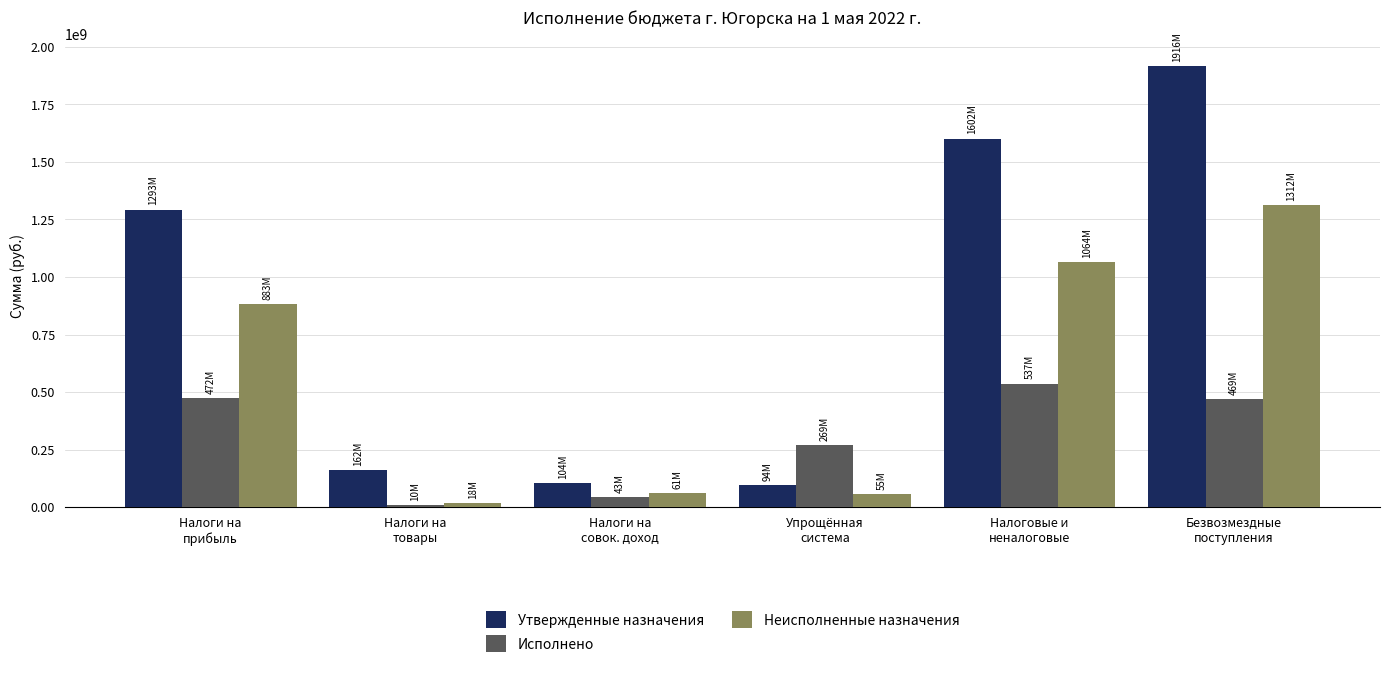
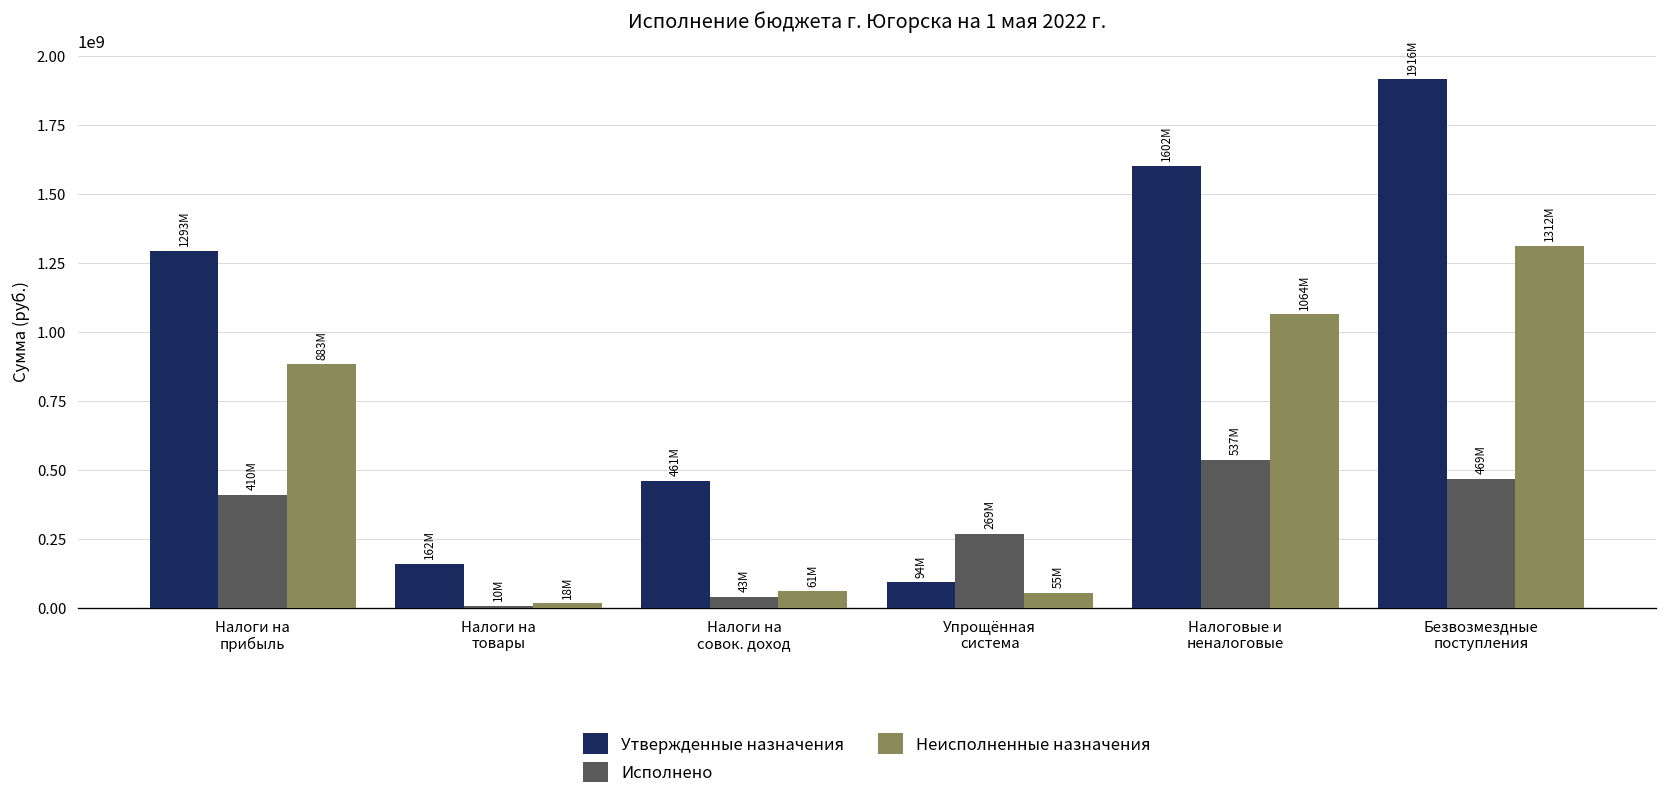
Исполнено, Налоги на прибыль: 472M -> 410M
Утвержденные назначения, Налоги на совок. доход: 104M -> 461M
